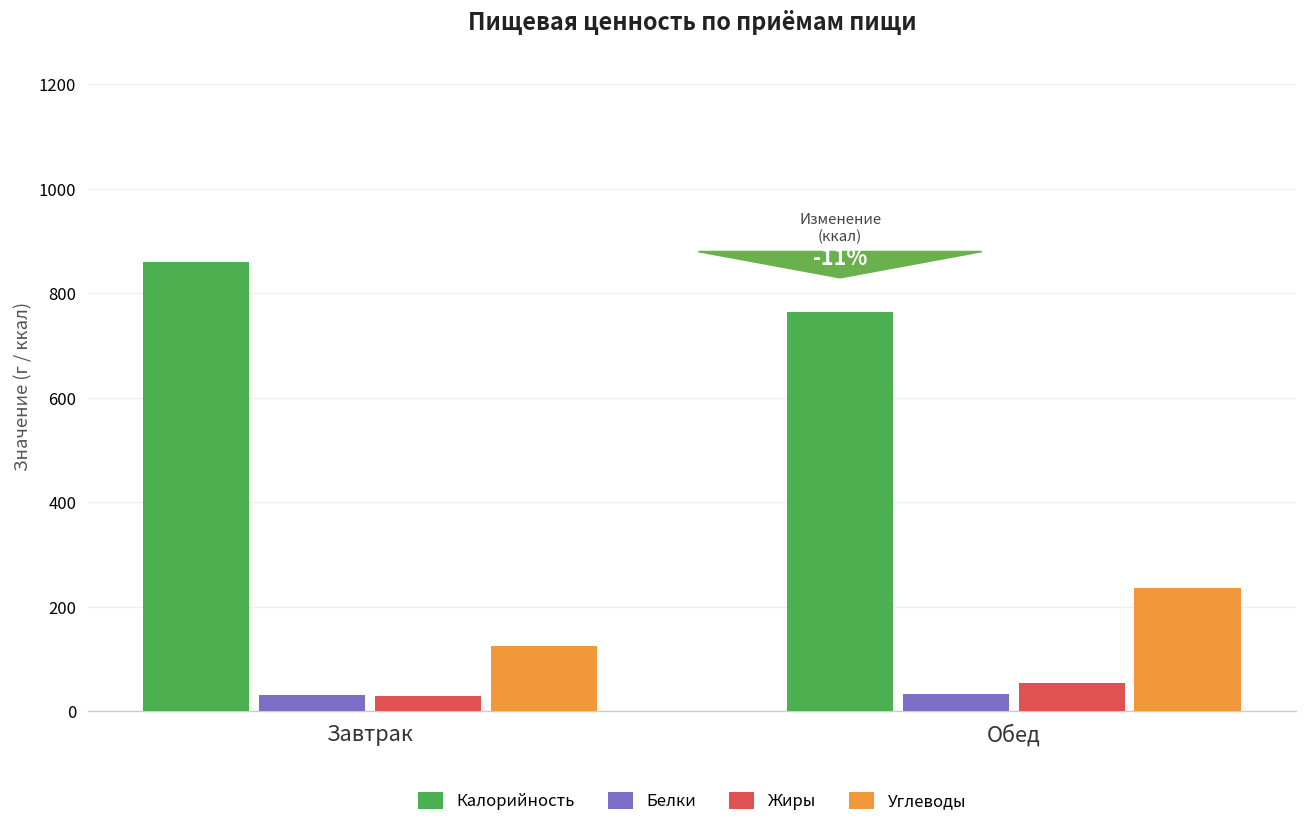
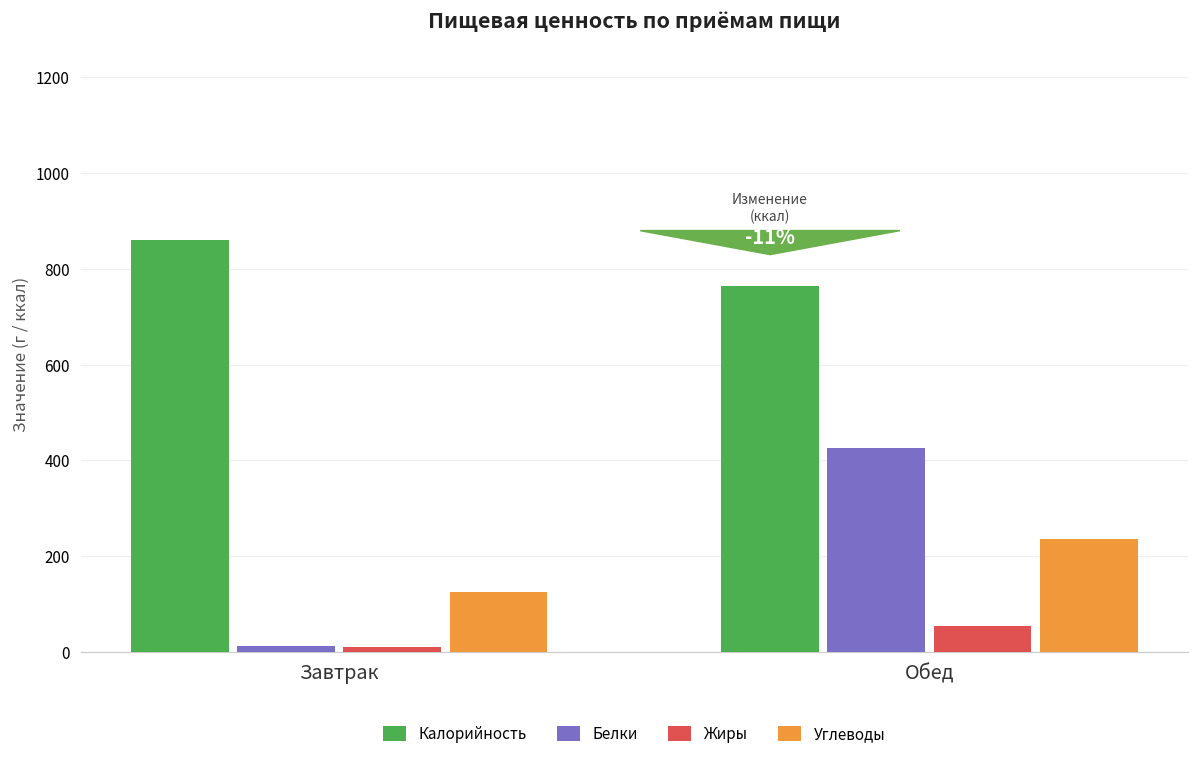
Белки, Завтрак: 30 -> 10
Жиры, Завтрак: 30 -> 10
Белки, Обед: 30 -> 430
